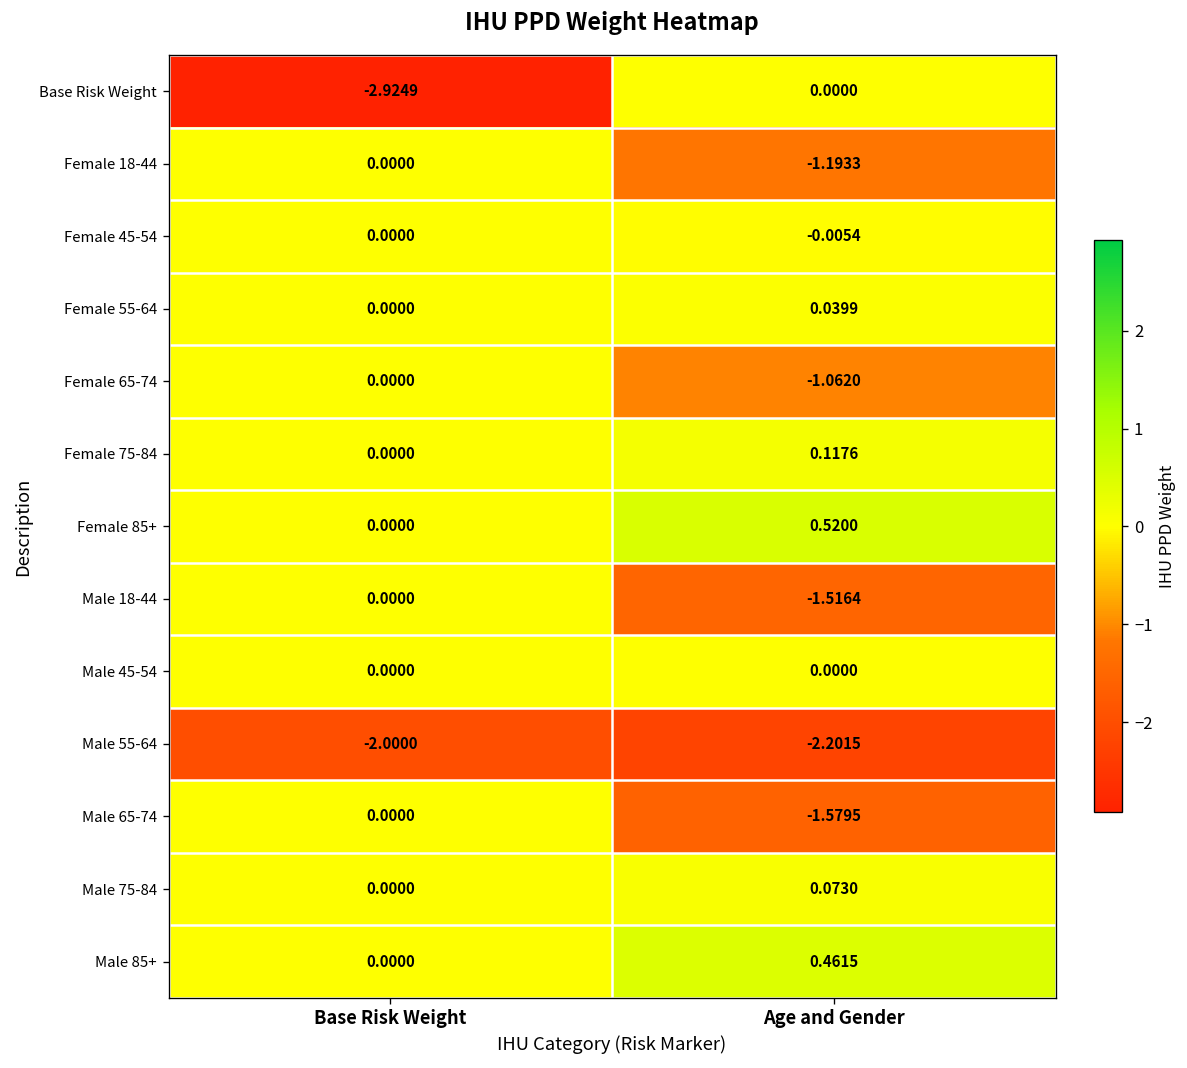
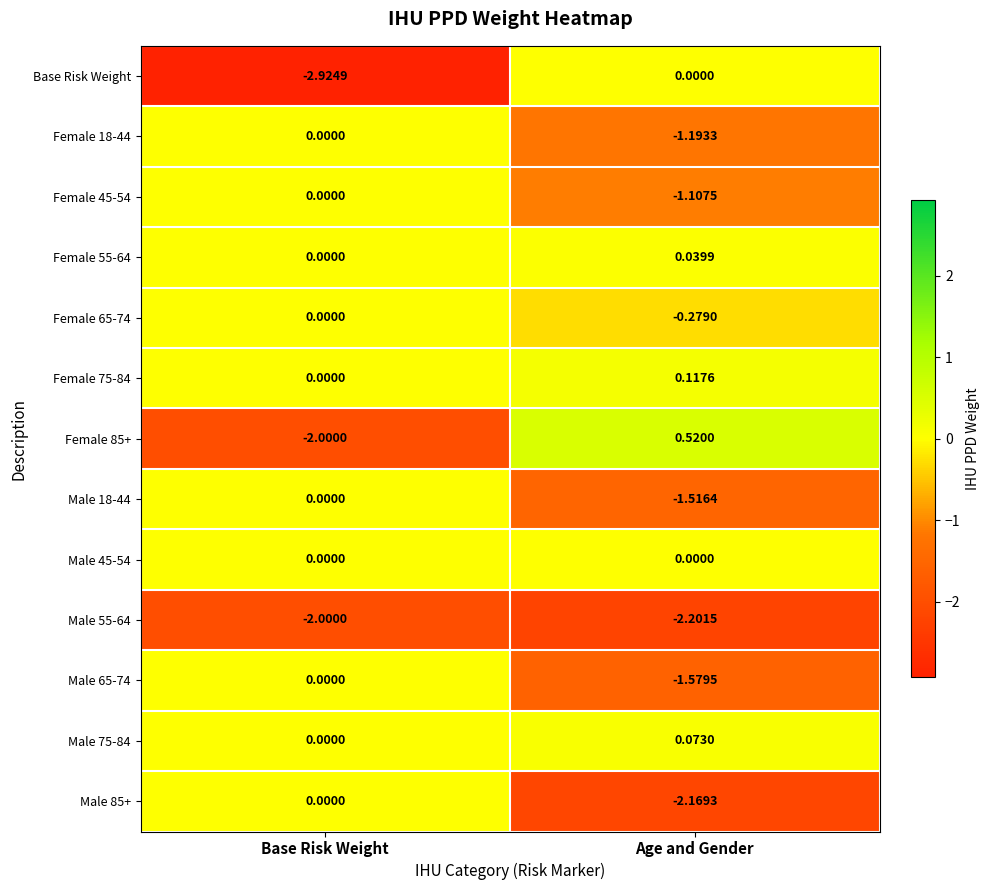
Female 45-54, Age and Gender: -0.0054 -> -1.1075
Female 65-74, Age and Gender: -1.0620 -> -0.2790
Female 85+, Base Risk Weight: 0.0000 -> -2.0000
Male 85+, Age and Gender: 0.4615 -> -2.1693
